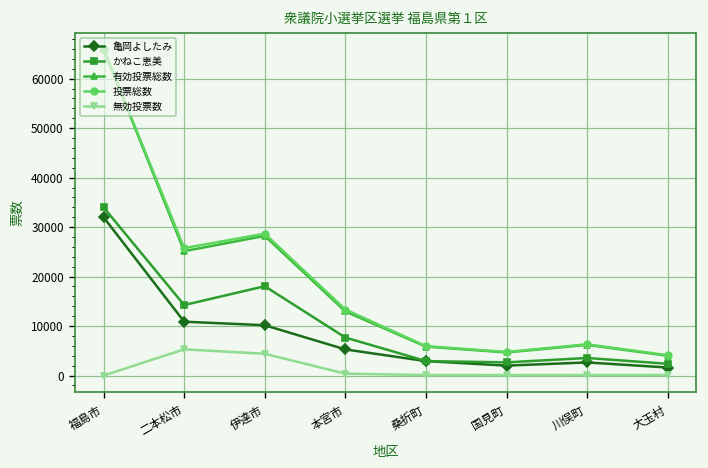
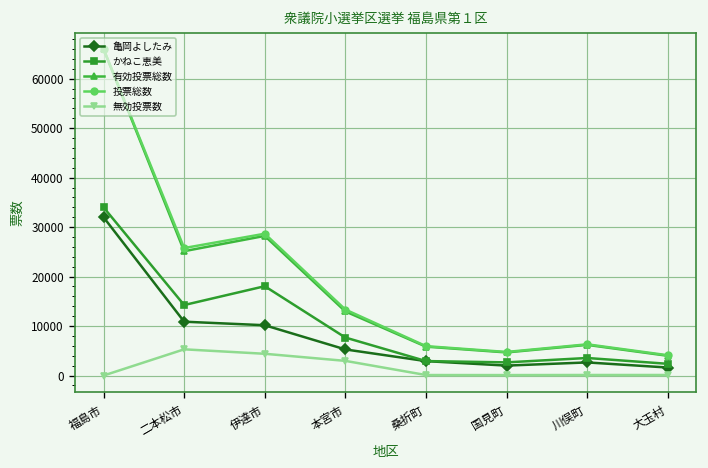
無効投票数, 本宮市: 0 -> 3000
